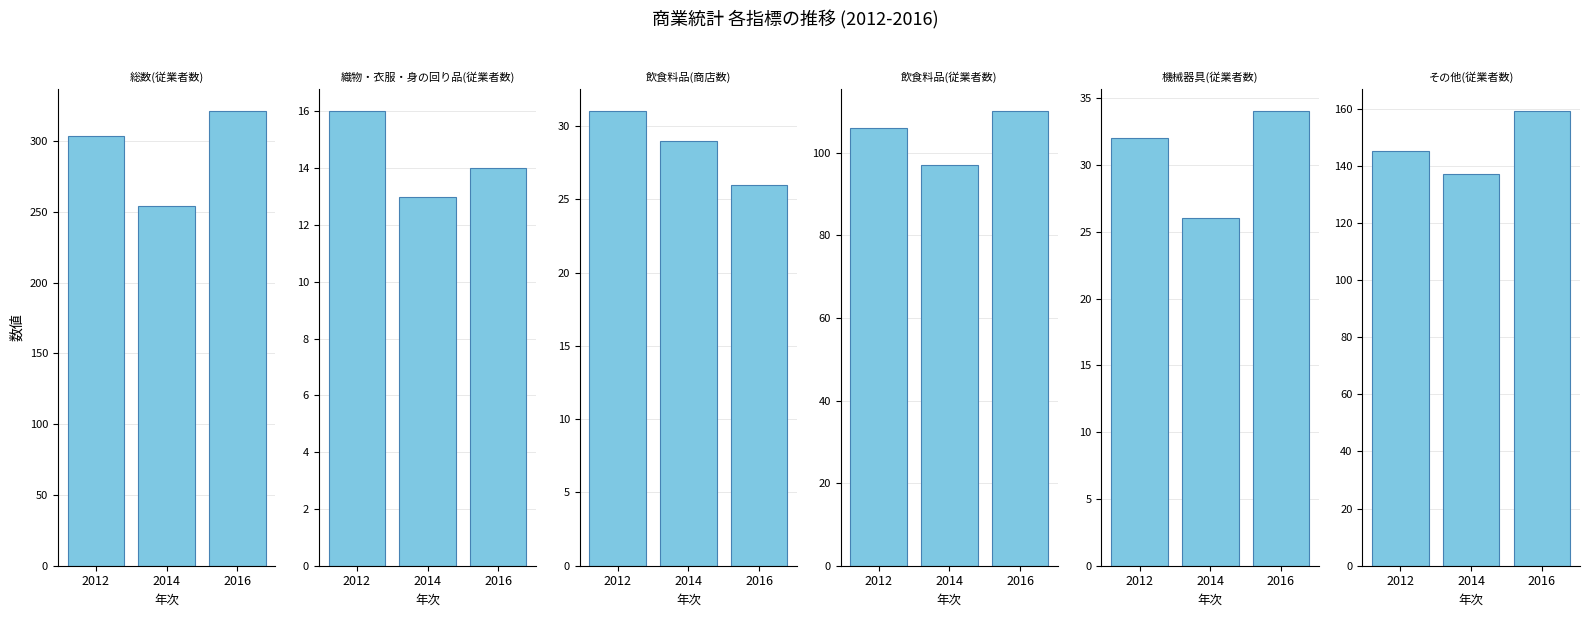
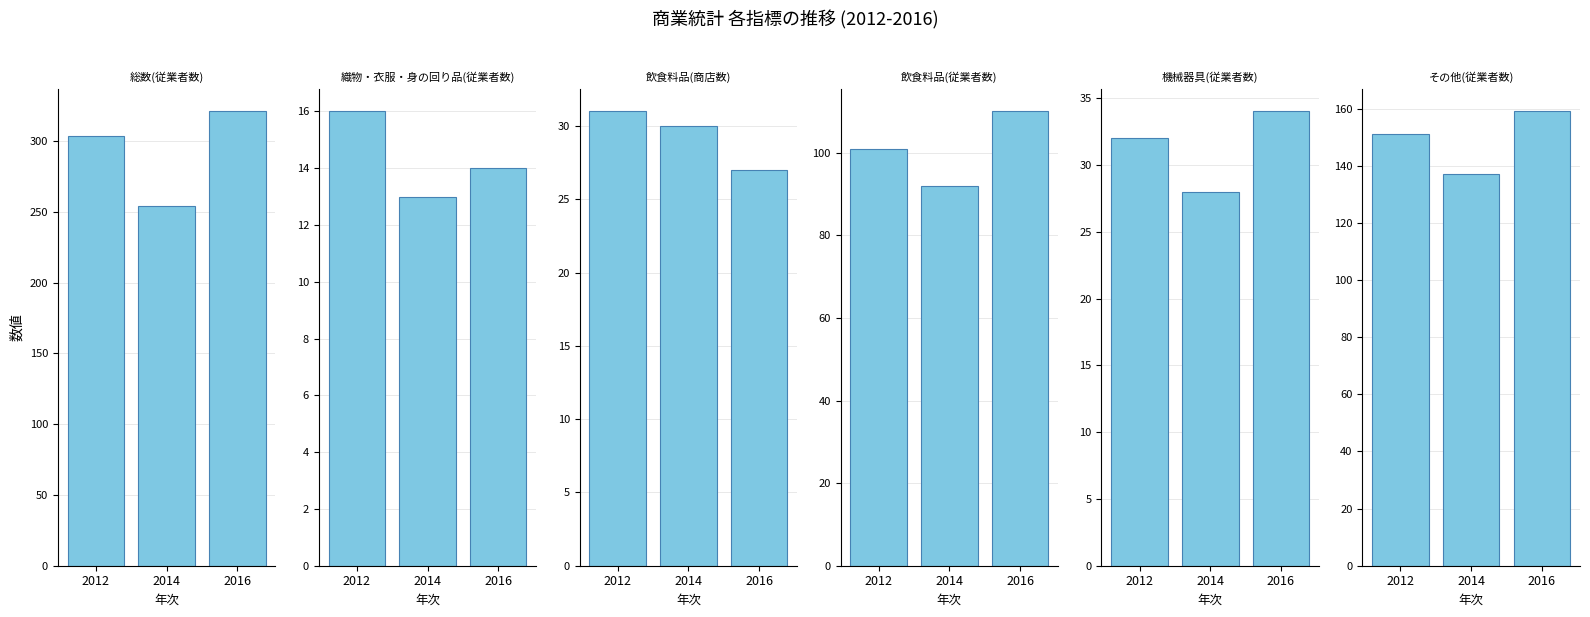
飲食料品(商店数), 2014: 29 -> 30
飲食料品(商店数), 2016: 26 -> 27
飲食料品(従業者数), 2012: 106 -> 101
飲食料品(従業者数), 2014: 97 -> 92
機械器具(従業者数), 2014: 26 -> 28
その他(従業者数), 2012: 145 -> 151
